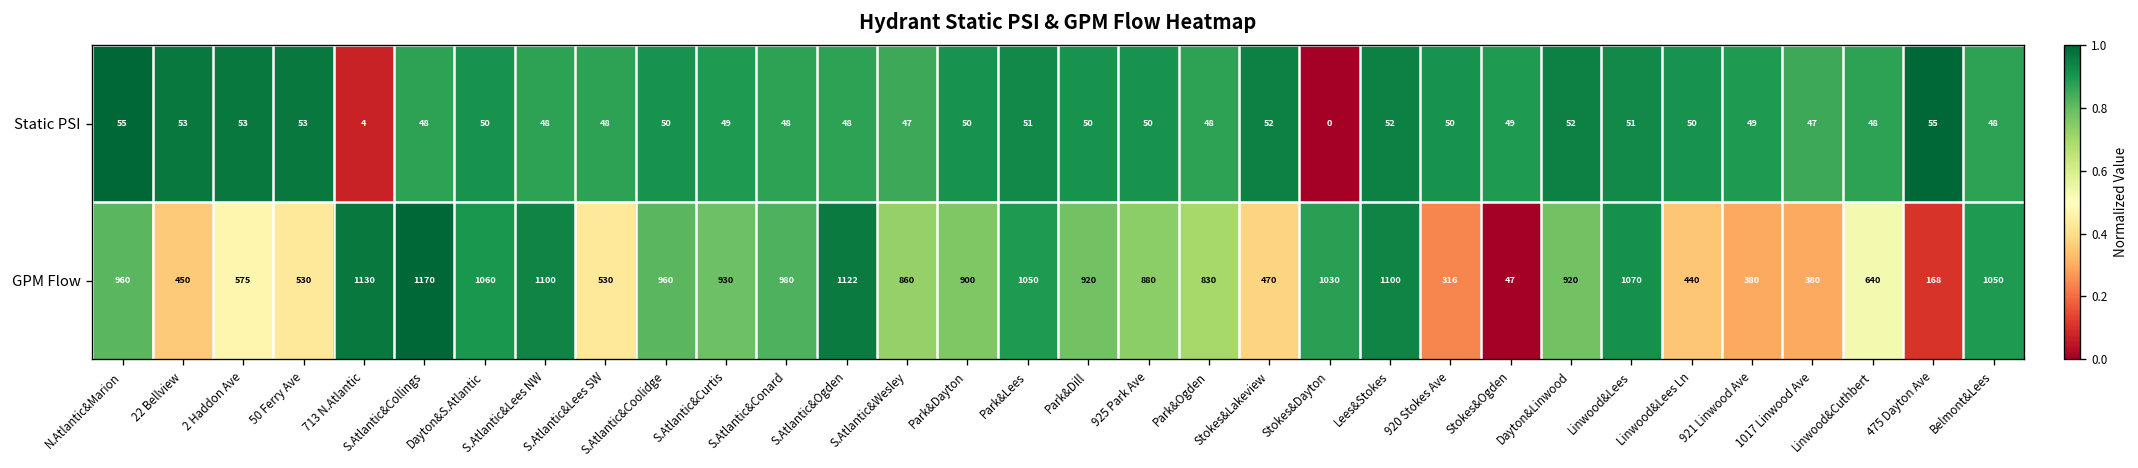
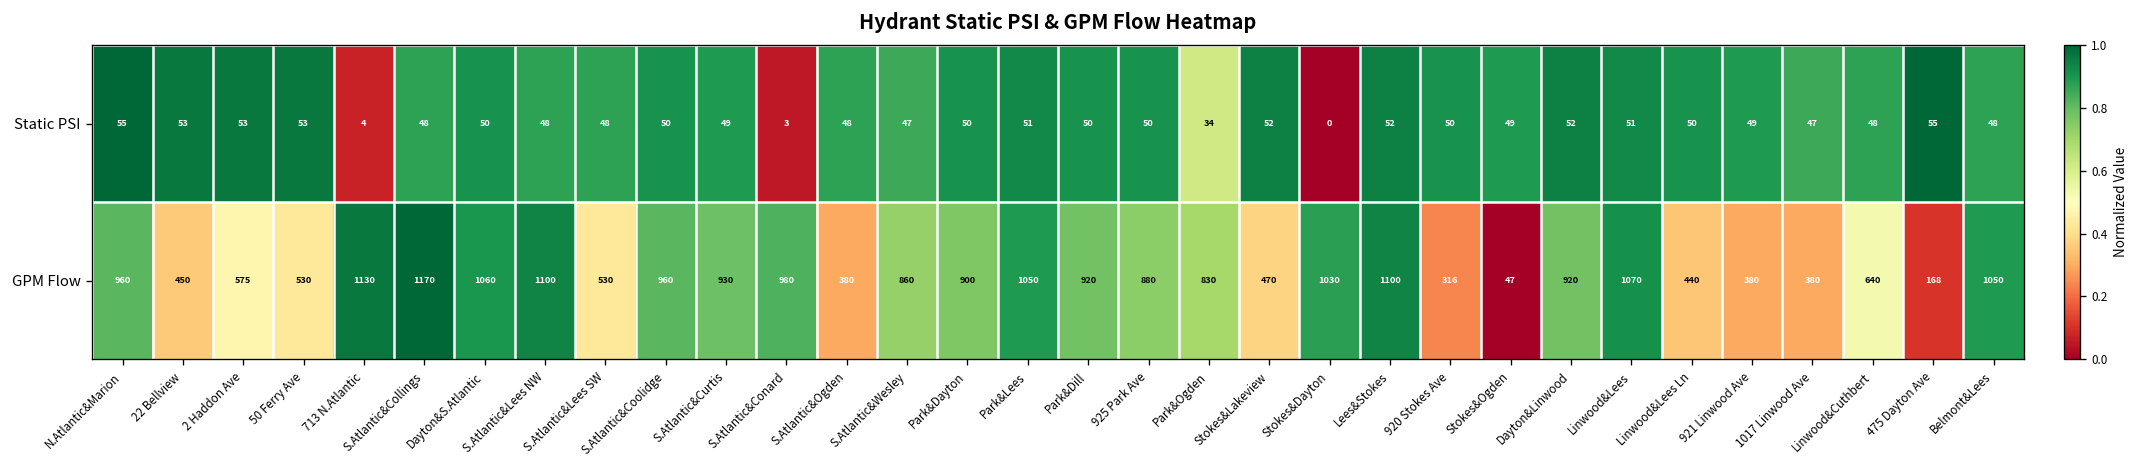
Static PSI, S.Atlantic&Conard: 48 -> 3
Static PSI, Park&Ogden: 48 -> 34
GPM Flow, S.Atlantic&Ogden: 1122 -> 380
